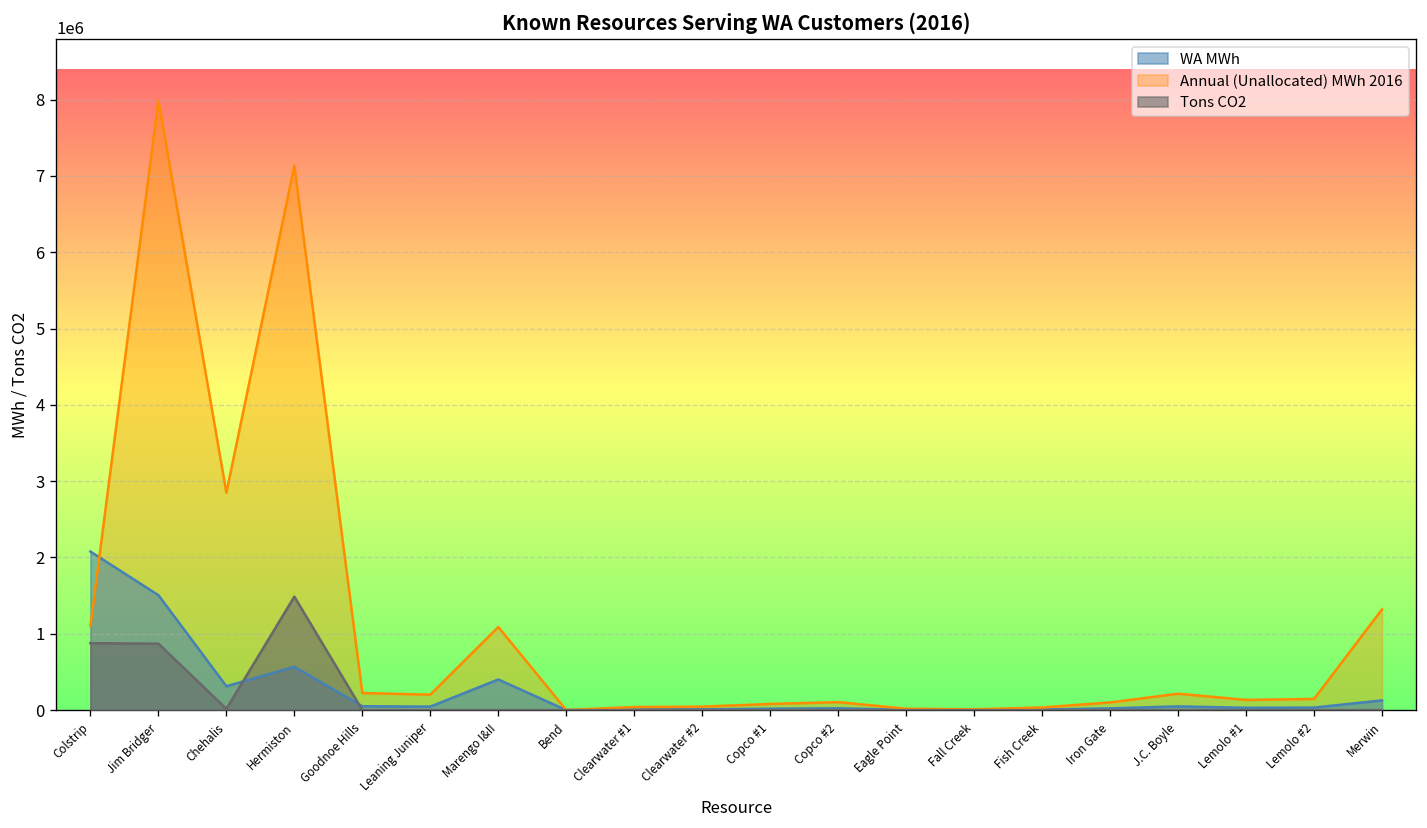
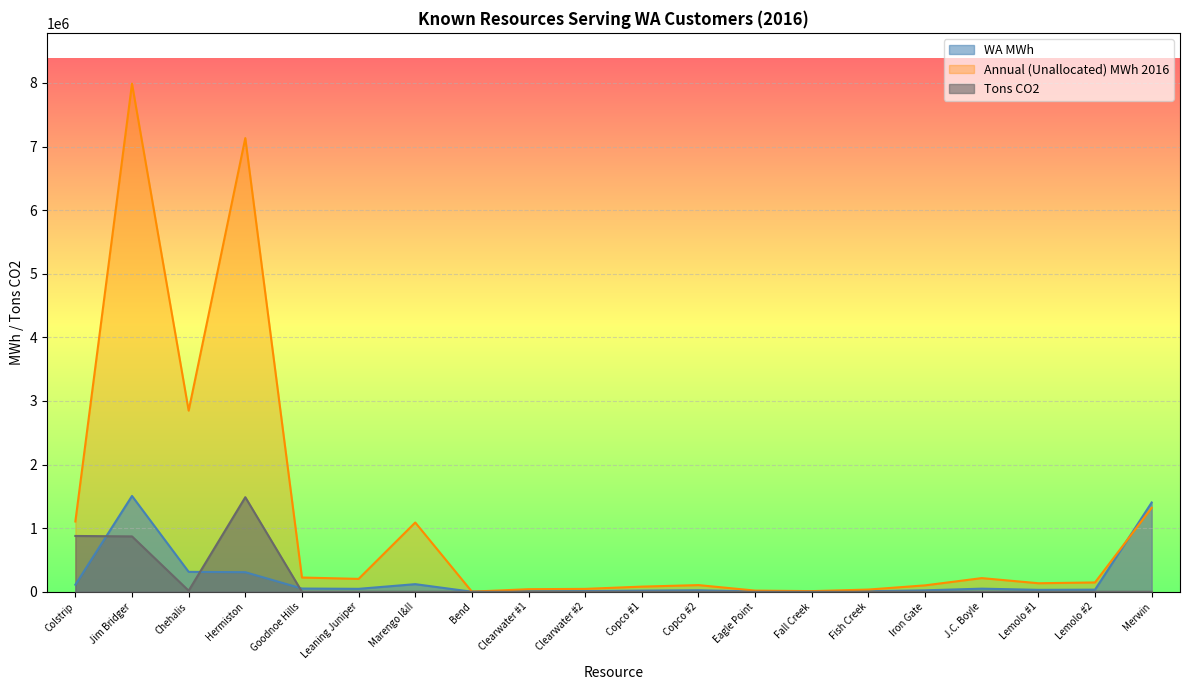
WA MWh, Colstrip: 2100000 -> 100000
WA MWh, Hermiston: 600000 -> 300000
WA MWh, Marengo I&II: 400000 -> 100000
WA MWh, Merwin: 100000 -> 1400000
